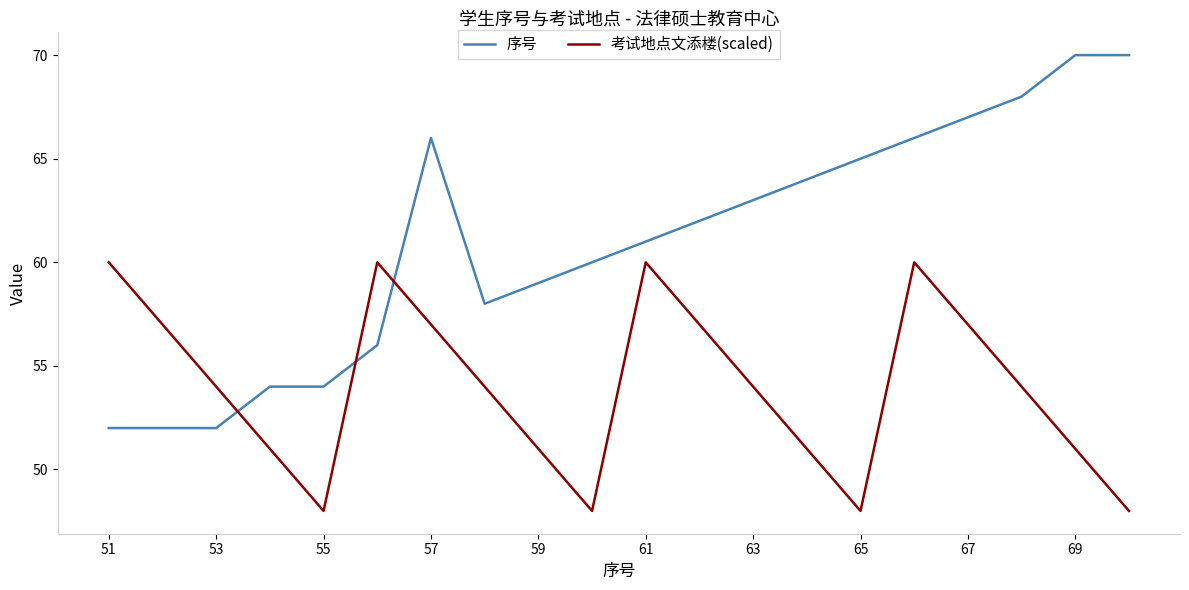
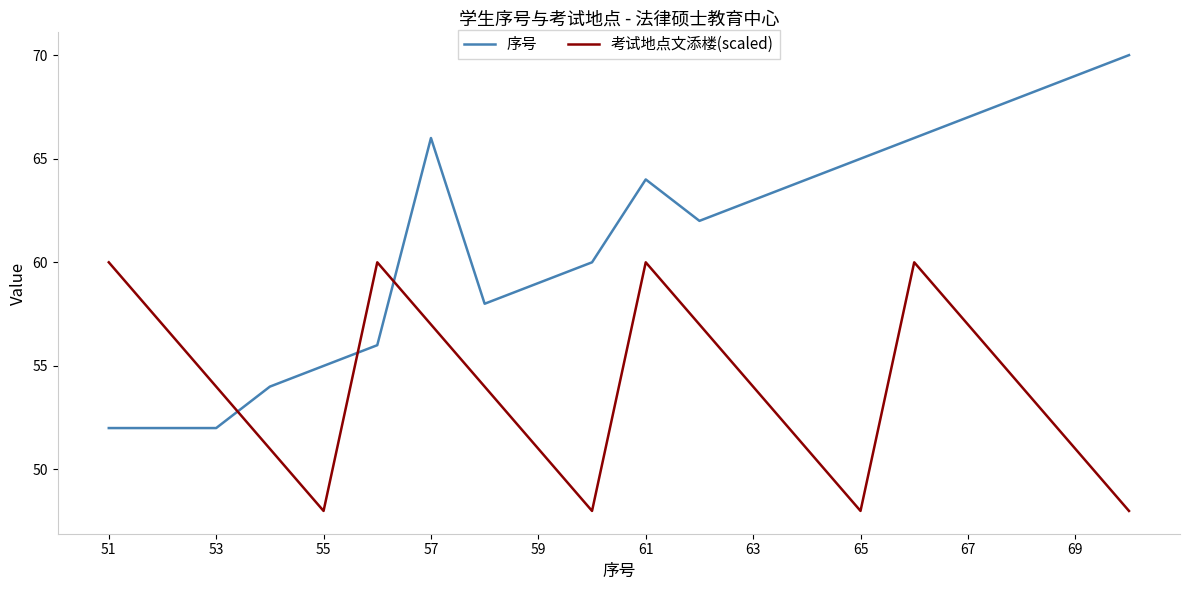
序号, 55: 54 -> 55
序号, 61: 61 -> 64
序号, 69: 70 -> 69
